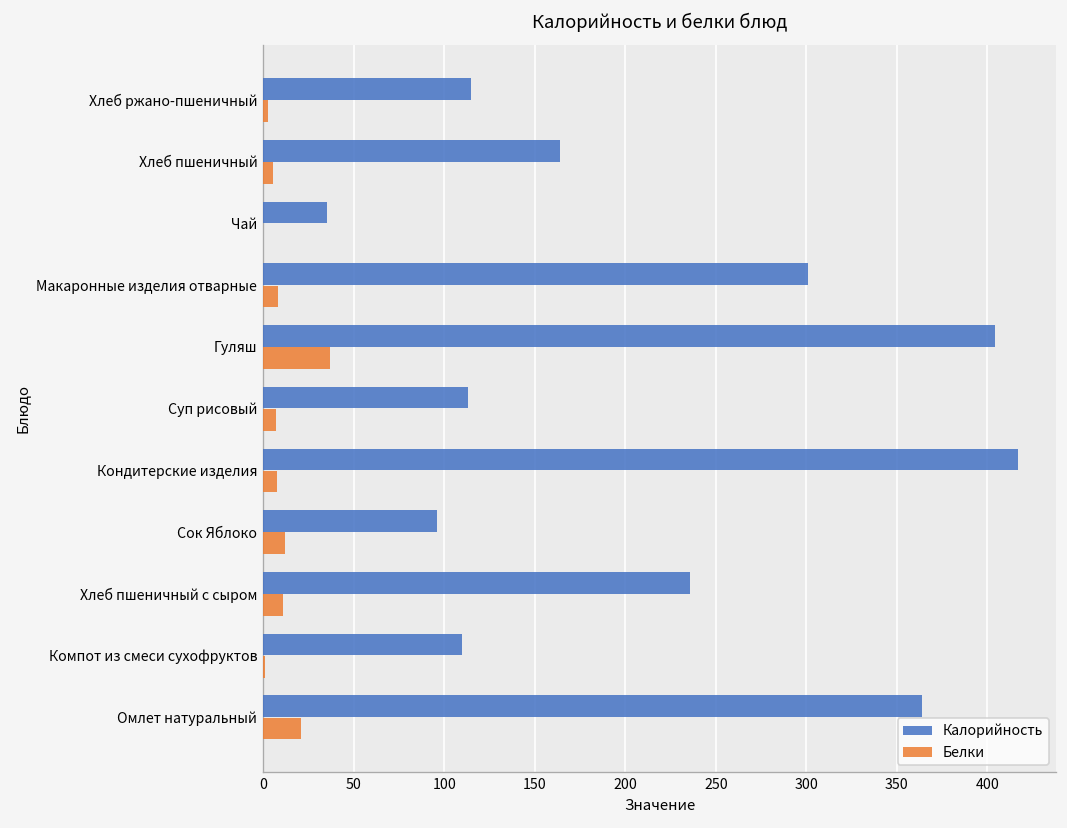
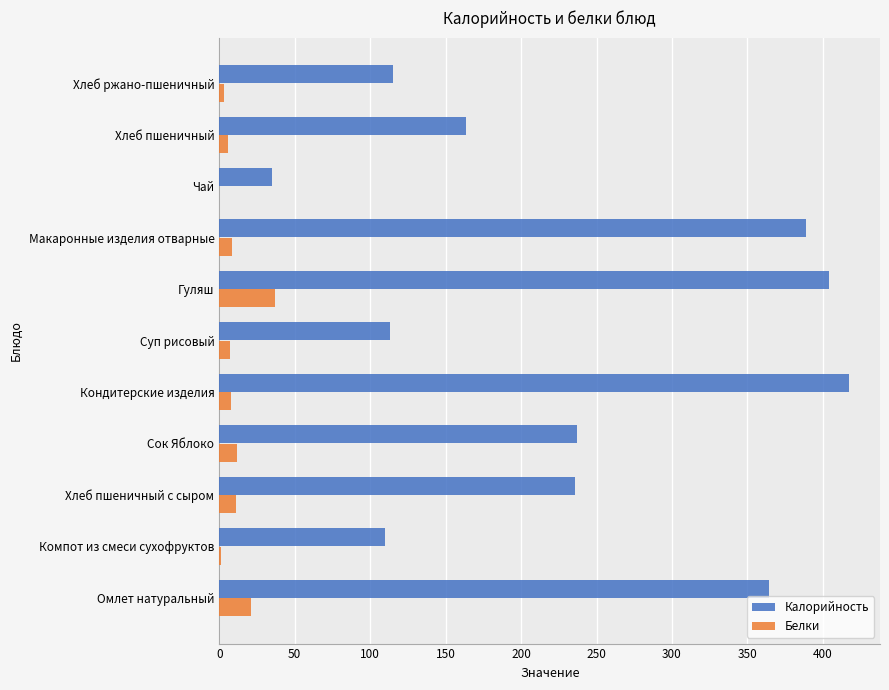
Калорийность, Макаронные изделия отварные: 301 -> 389
Калорийность, Сок Яблоко: 96 -> 237
